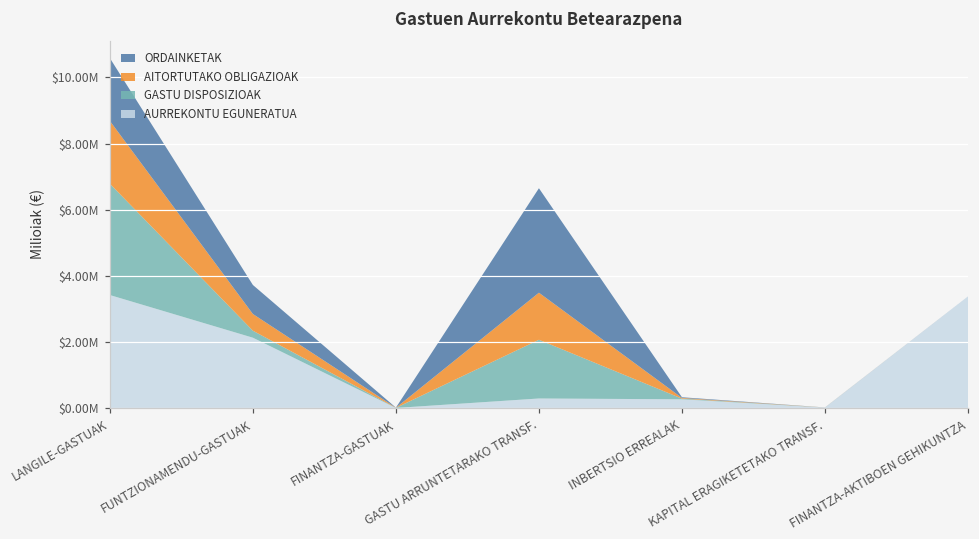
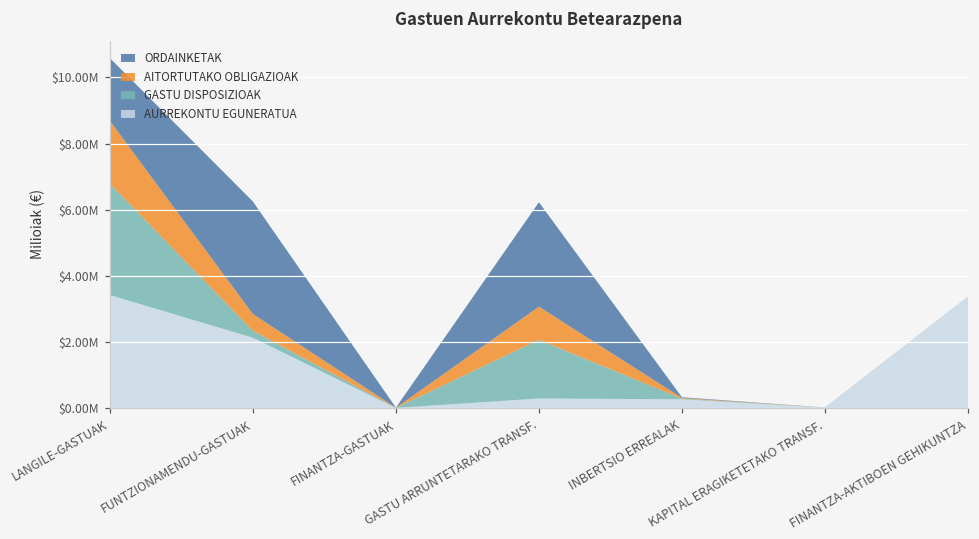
ORDAINKETAK, FUNTZIONAMENDU-GASTUAK: $900000 -> $3400000
AITORTUTAKO OBLIGAZIOAK, GASTU ARRUNTETARAKO TRANSF.: $1400000 -> $1000000
